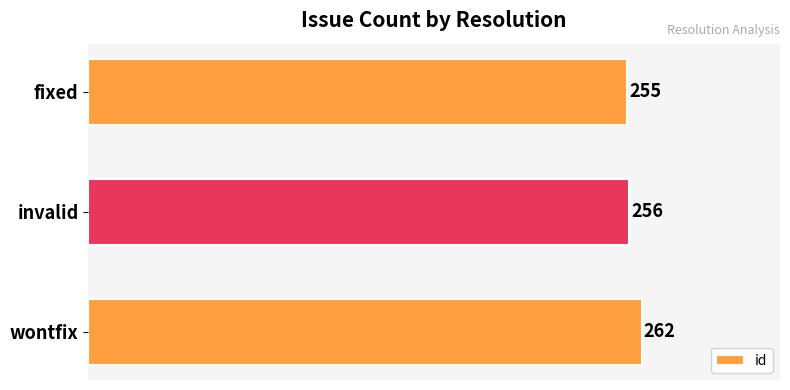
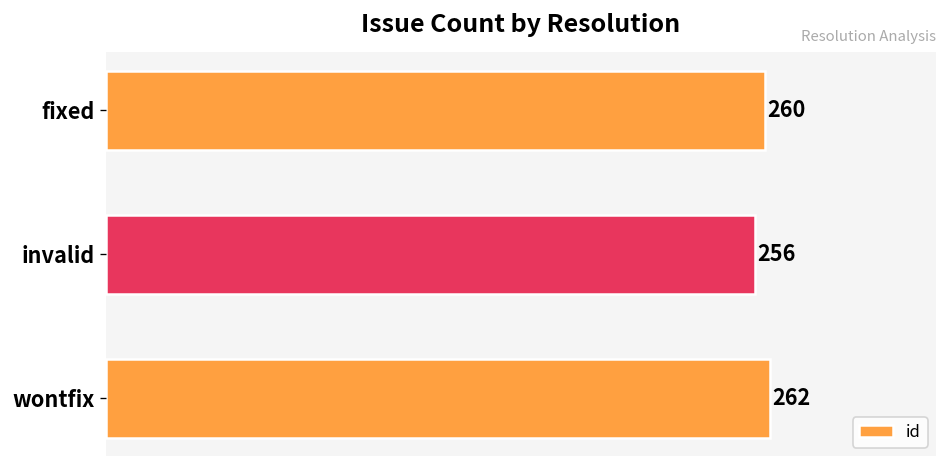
fixed: 255 -> 260
